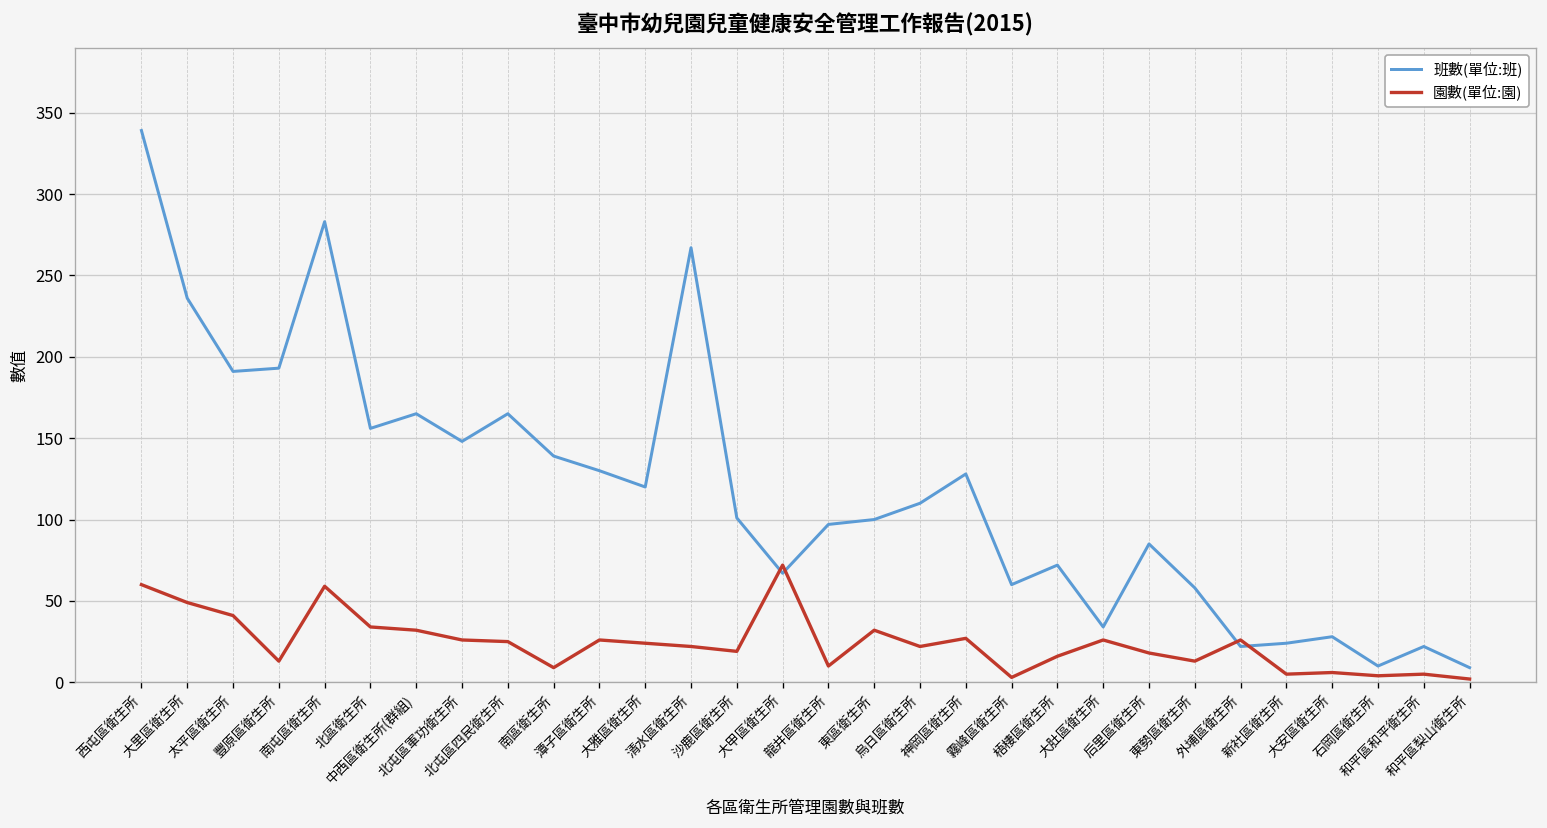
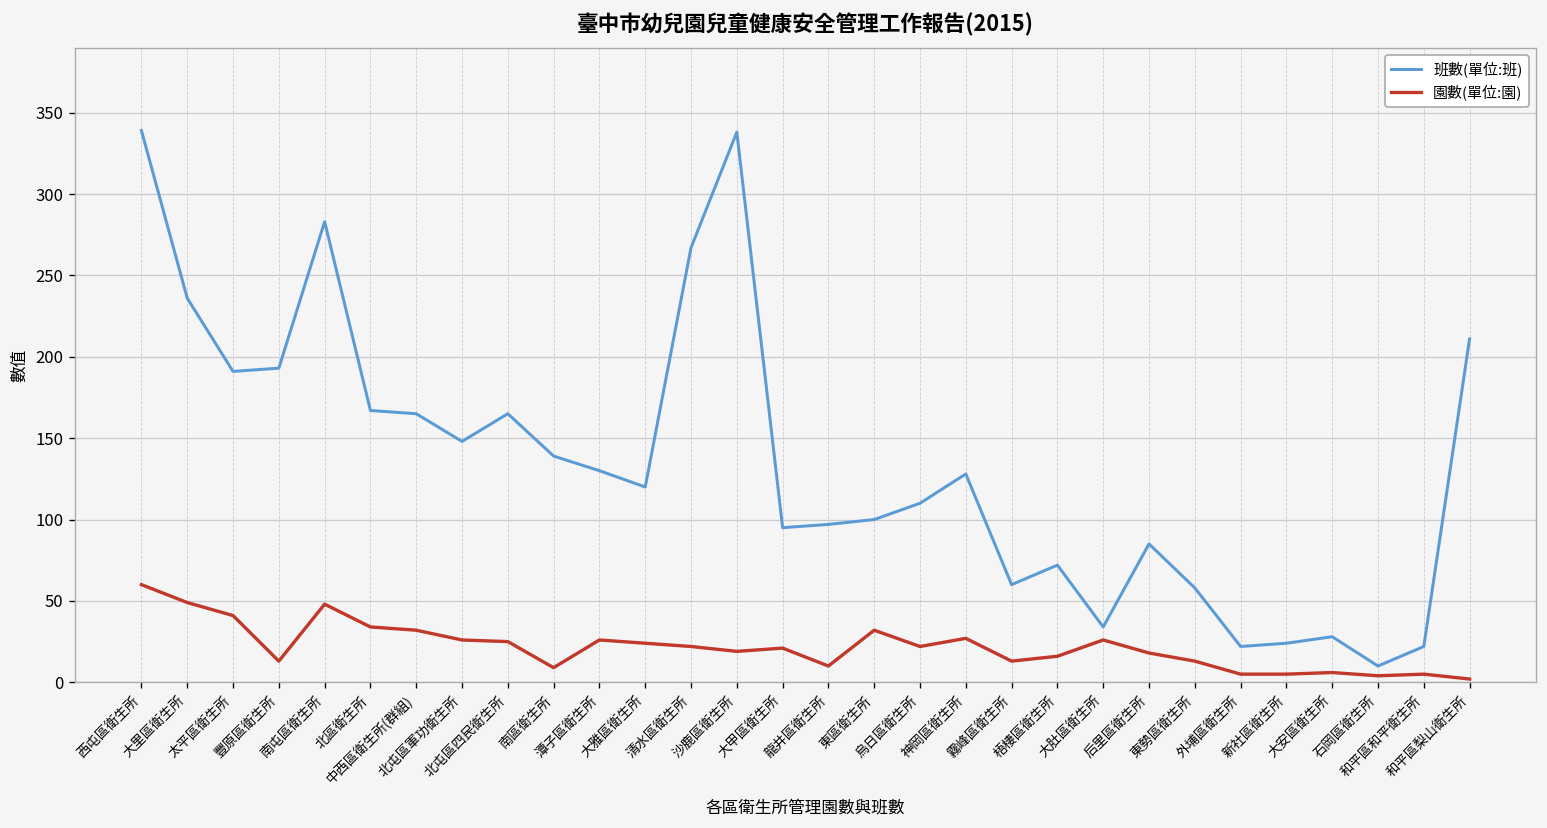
園數(單位:園), 南屯區衛生所: 59 -> 48
班數(單位:班), 北區衛生所: 156 -> 167
班數(單位:班), 沙鹿區衛生所: 101 -> 338
班數(單位:班), 大甲區衛生所: 67 -> 95
園數(單位:園), 大甲區衛生所: 72 -> 21
園數(單位:園), 霧峰區衛生所: 3 -> 13
園數(單位:園), 外埔區衛生所: 26 -> 5
班數(單位:班), 和平區梨山衛生所: 9 -> 211
